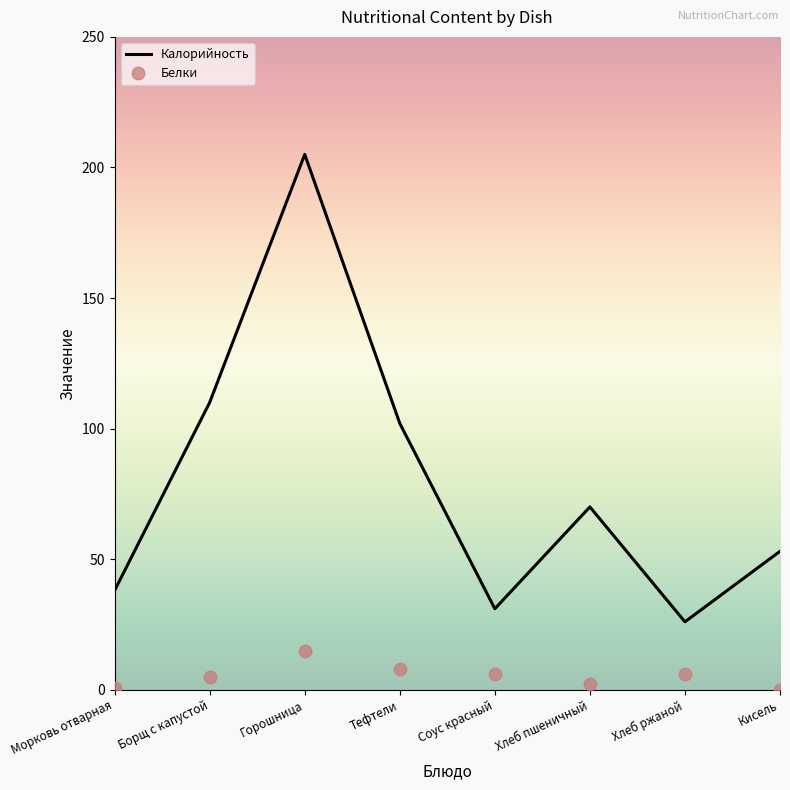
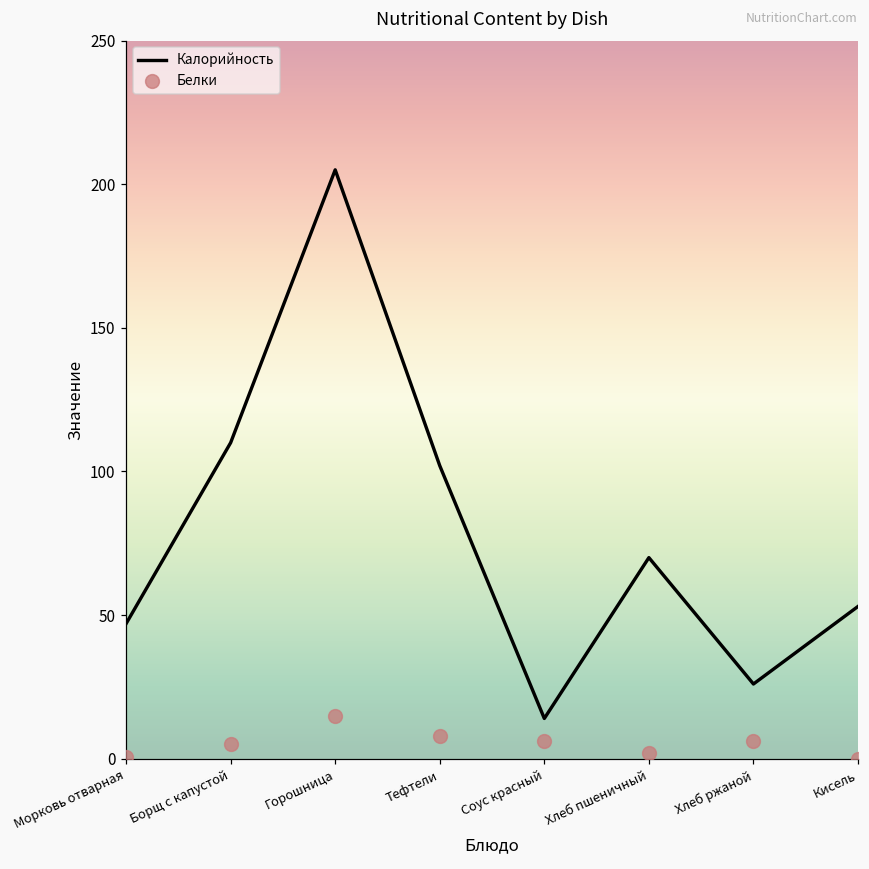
Калорийность, Морковь отварная: 38 -> 47
Калорийность, Соус красный: 31 -> 14
